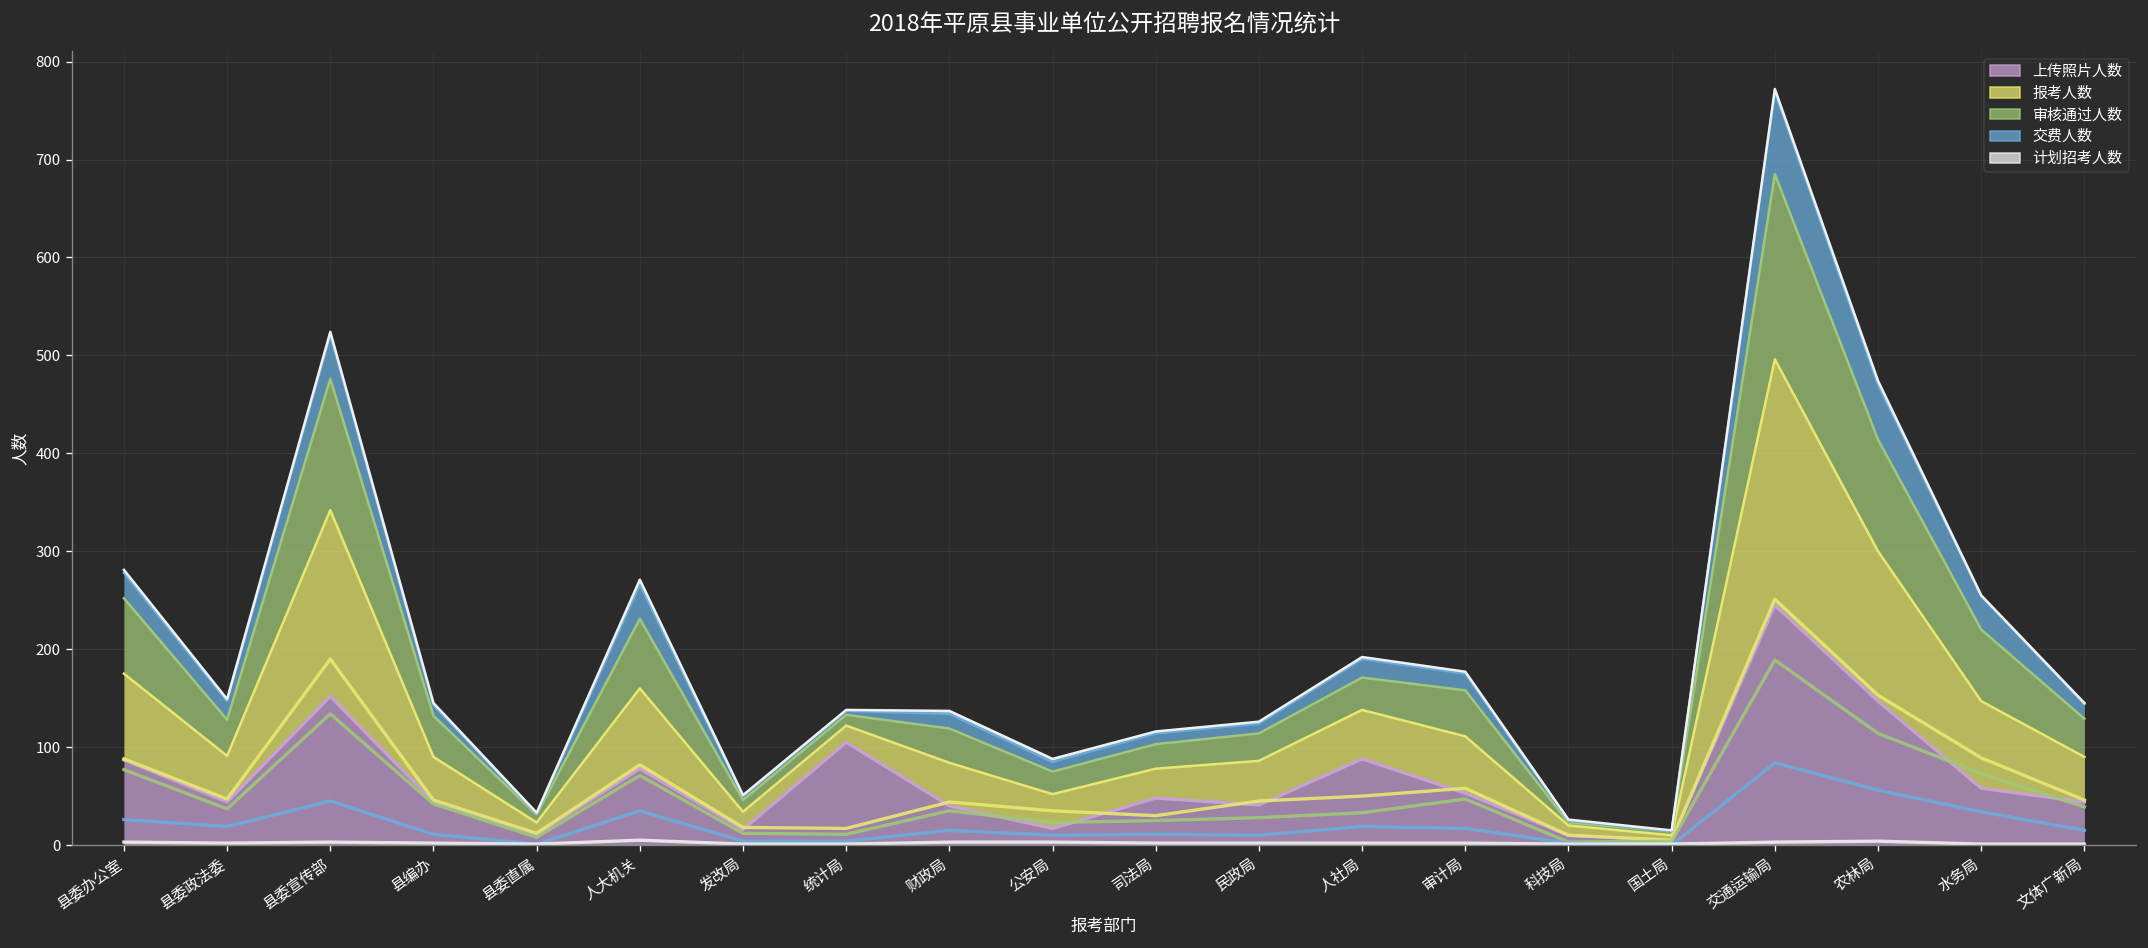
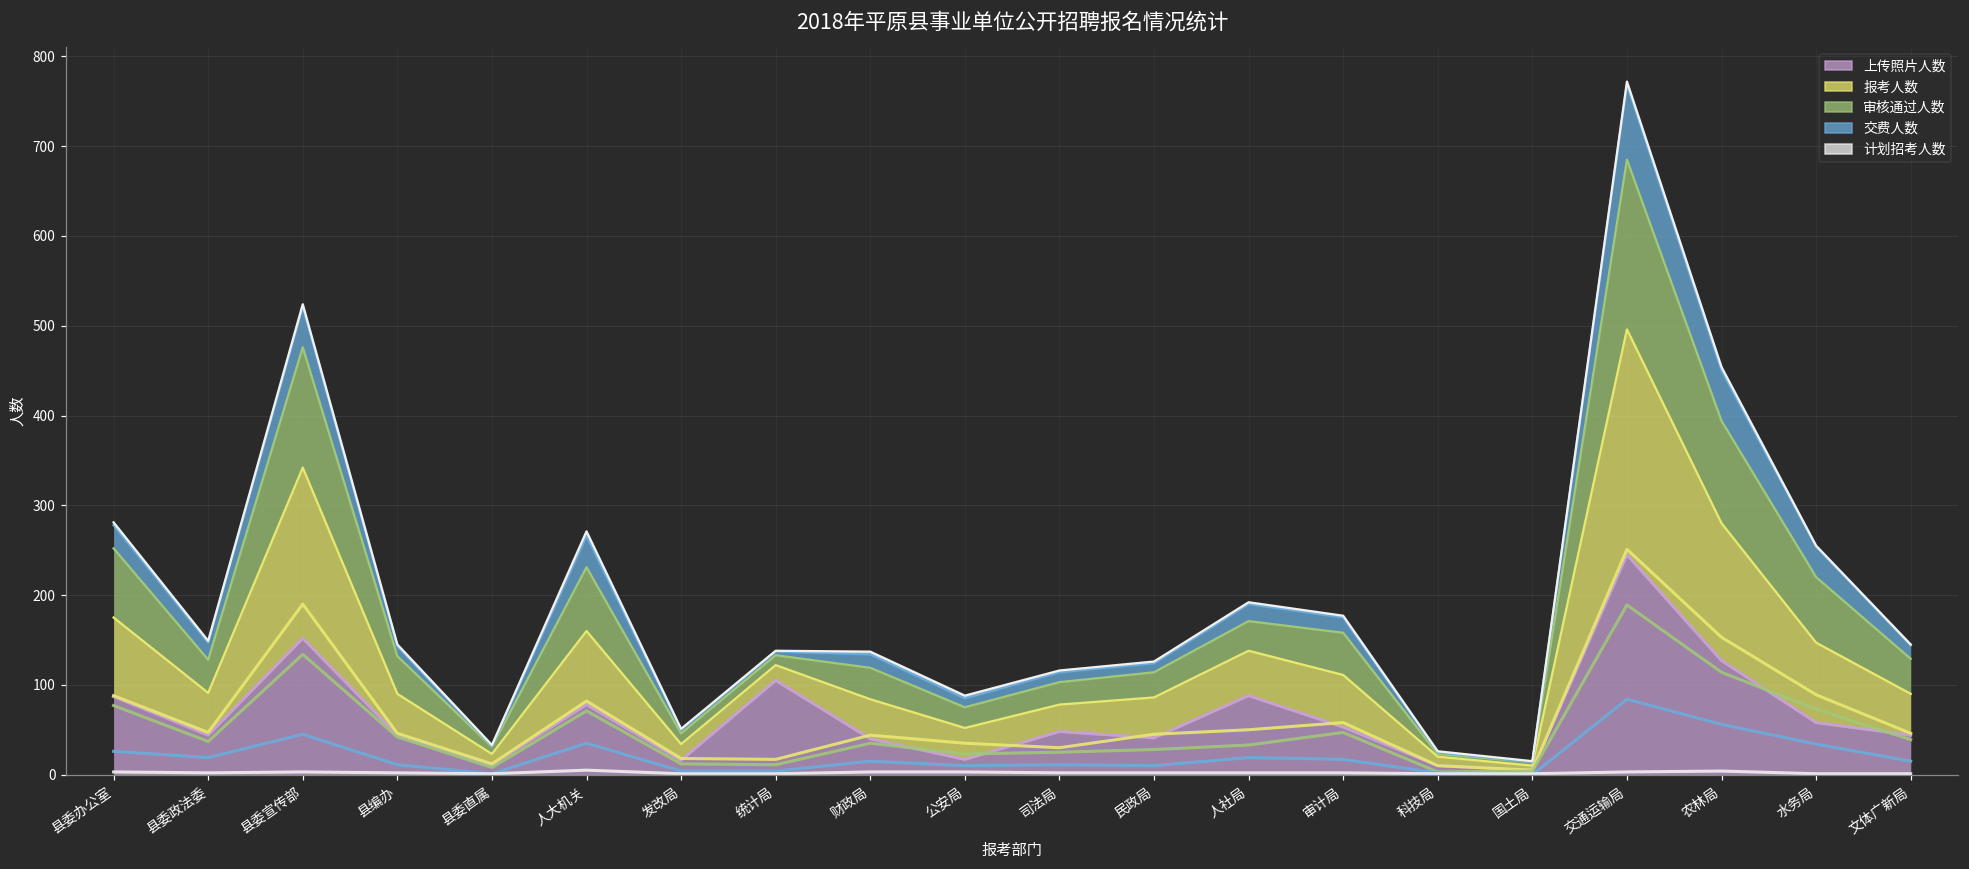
上传照片人数, 农林局: 150 -> 130
